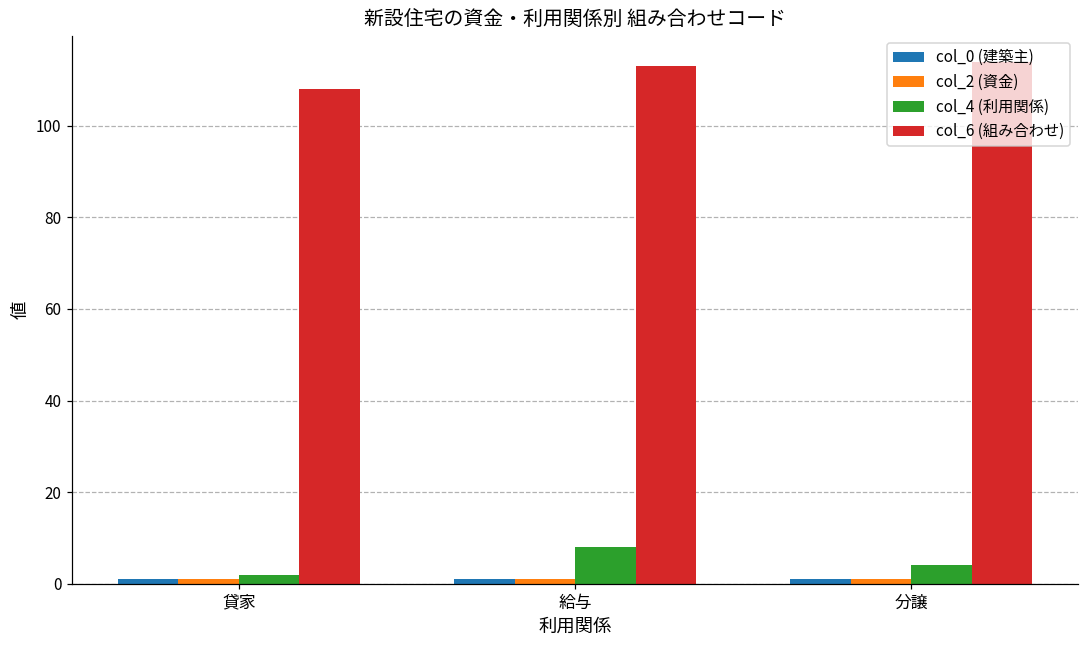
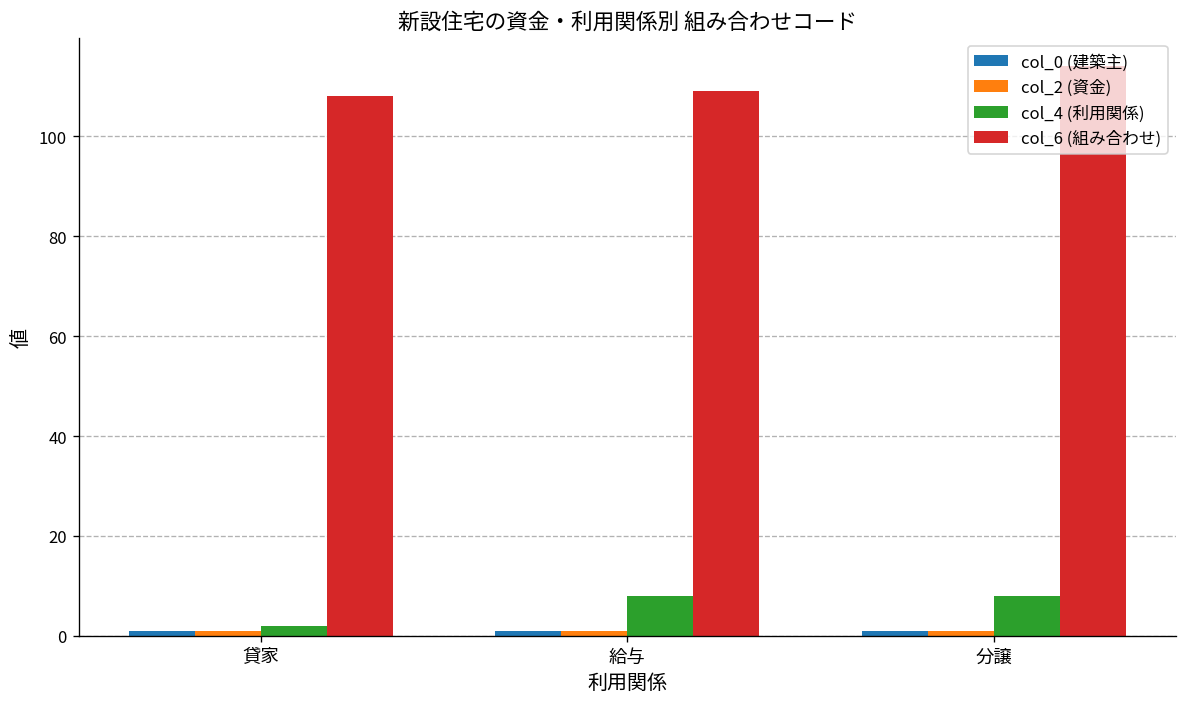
col_6 (組み合わせ), 給与: 113 -> 109
col_4 (利用関係), 分譲: 4 -> 8
